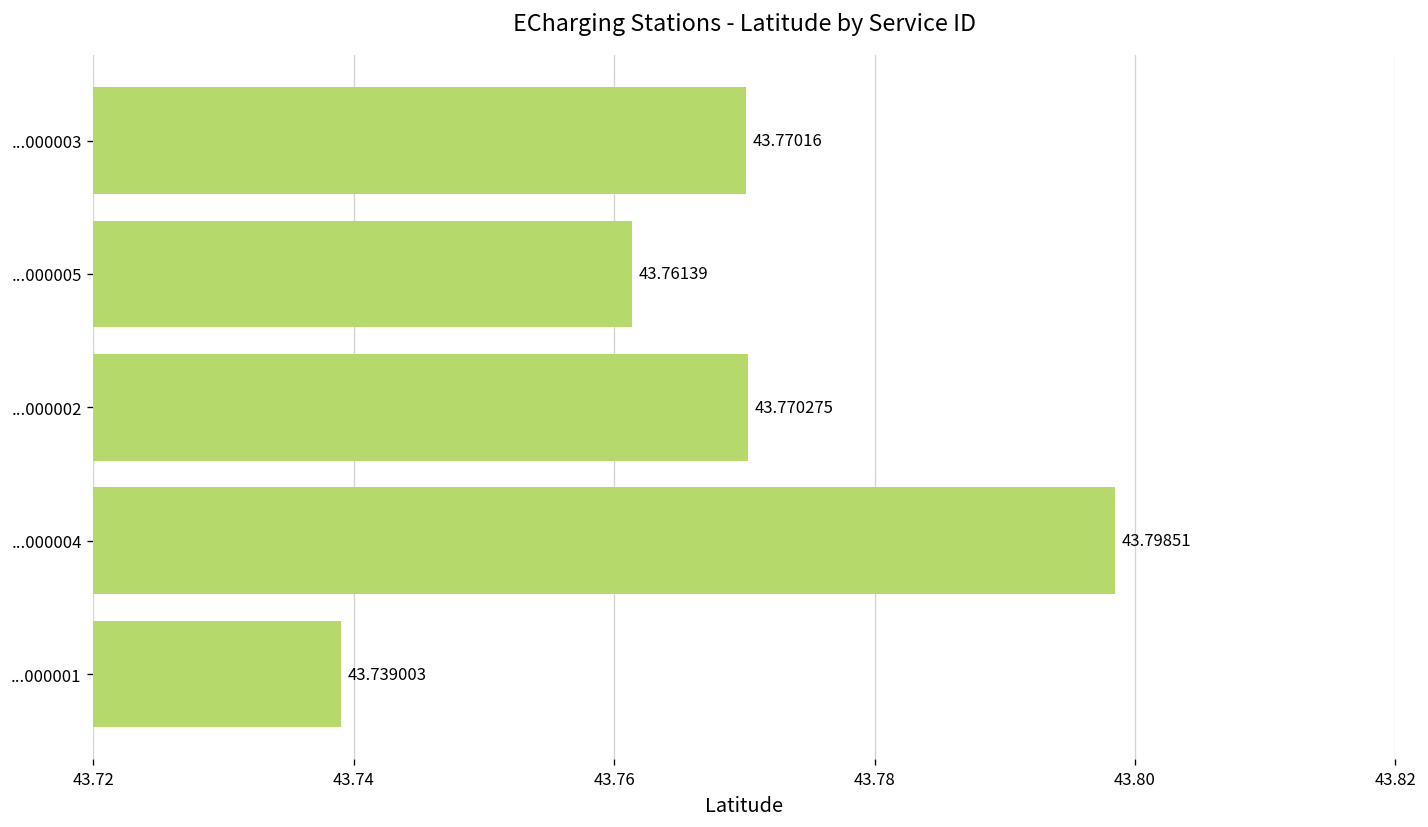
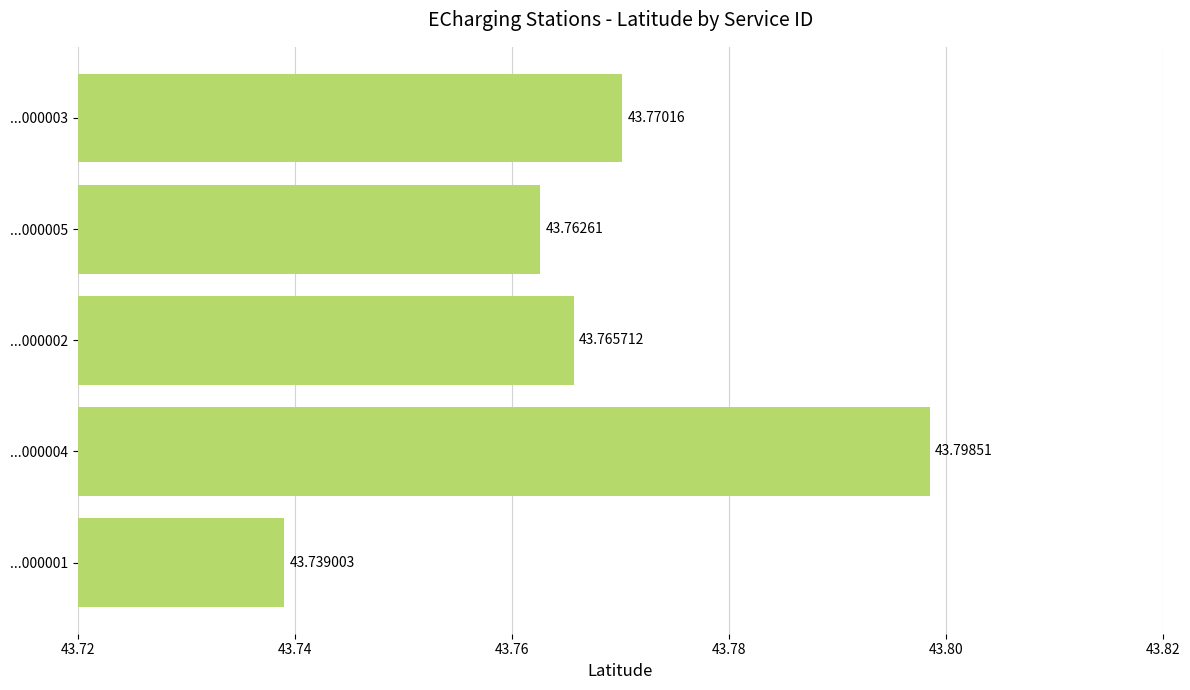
...000005: 43.76139 -> 43.76261
...000002: 43.770275 -> 43.765712
